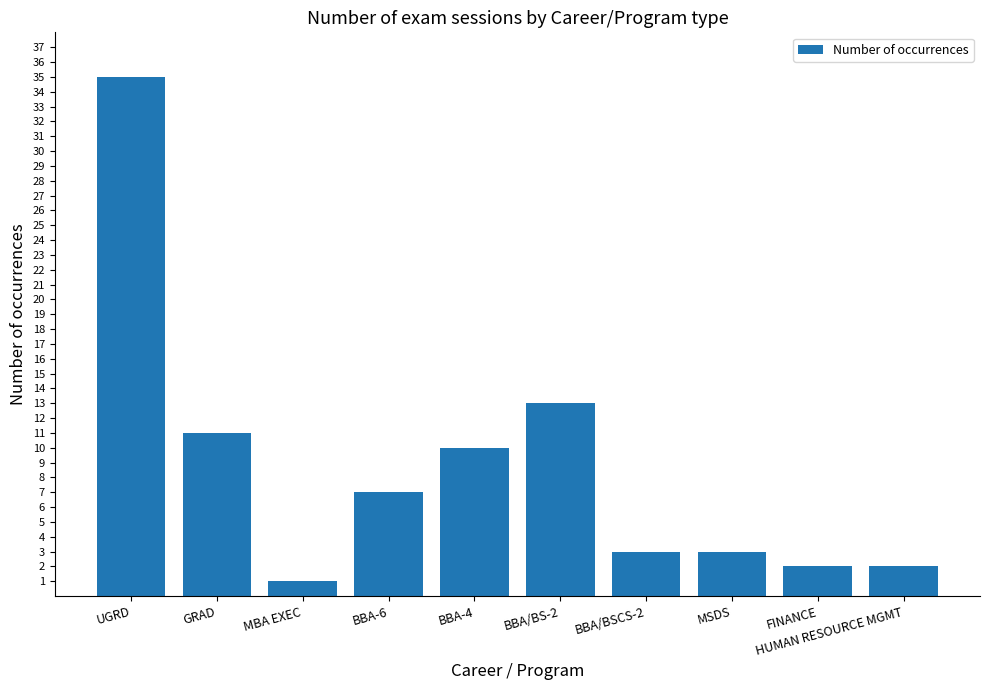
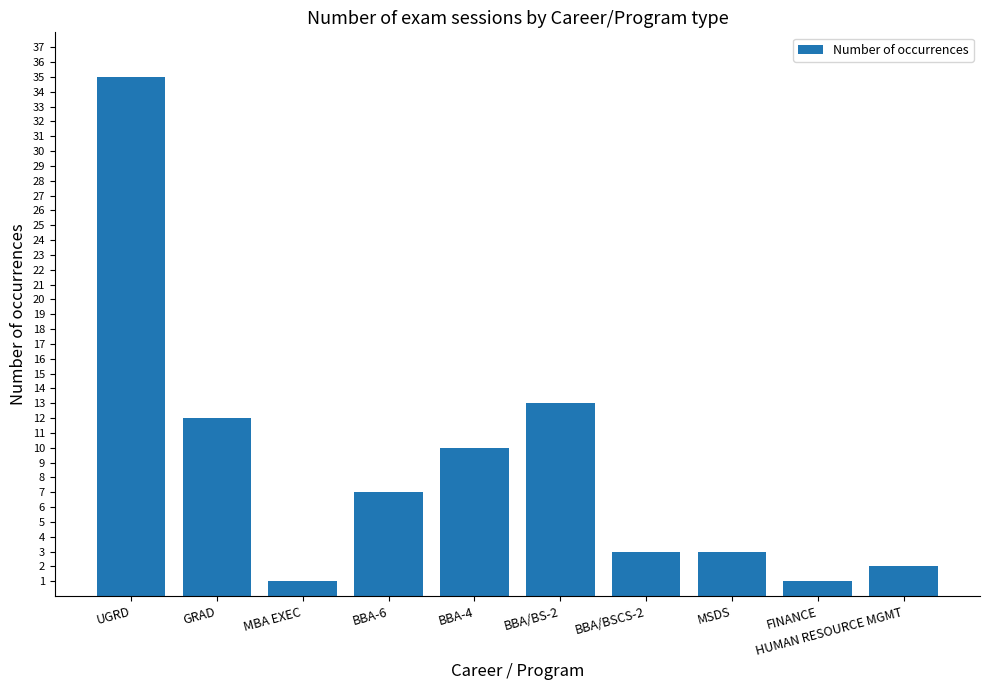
GRAD: 11 -> 12
FINANCE: 2 -> 1
